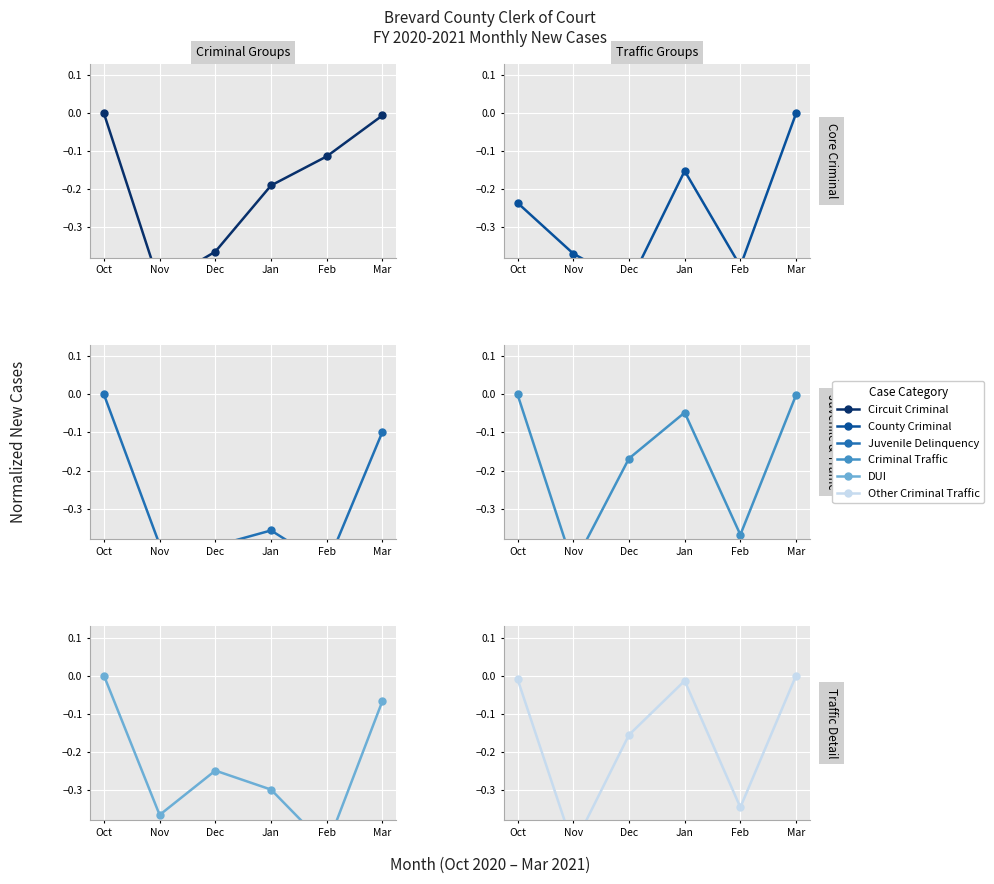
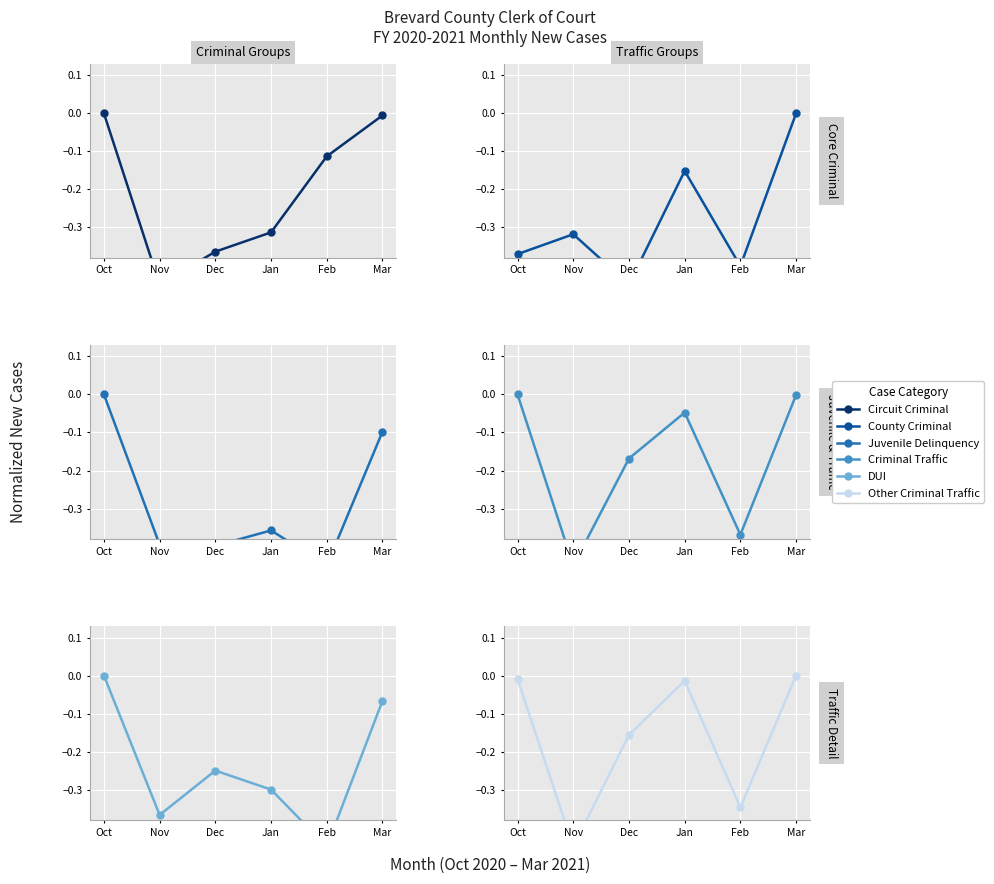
Criminal Groups, Jan: -0.19 -> -0.31
Traffic Groups, Oct: -0.24 -> -0.37
Traffic Groups, Nov: -0.37 -> -0.32
